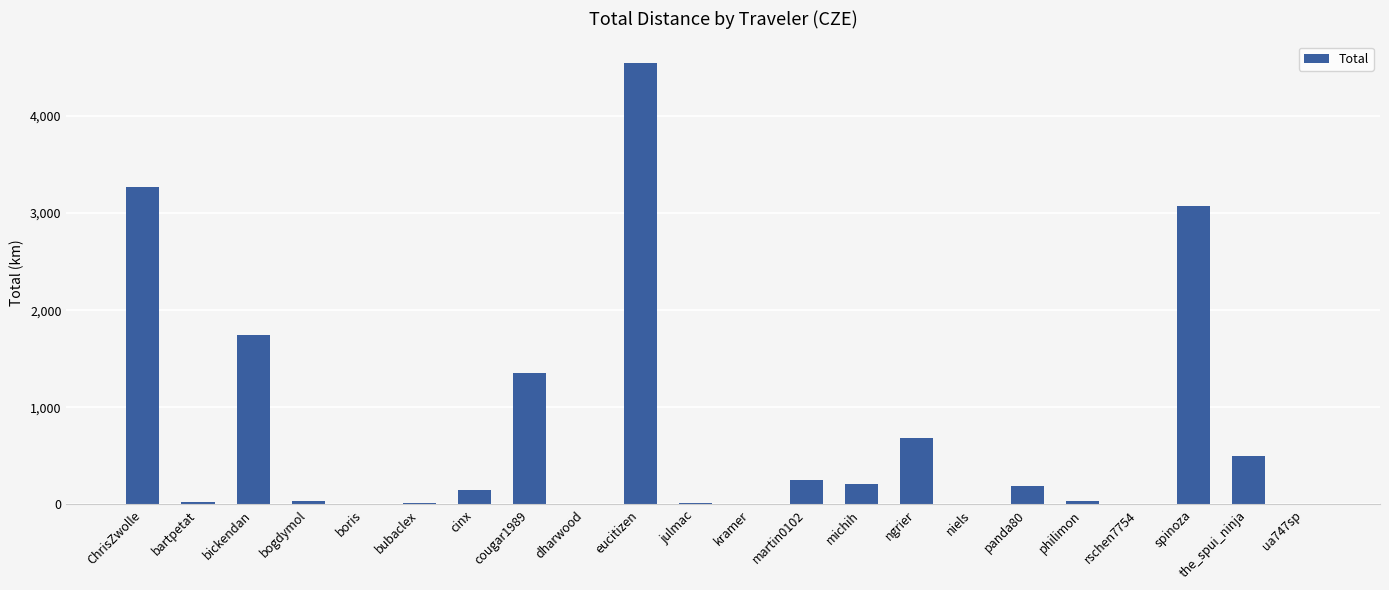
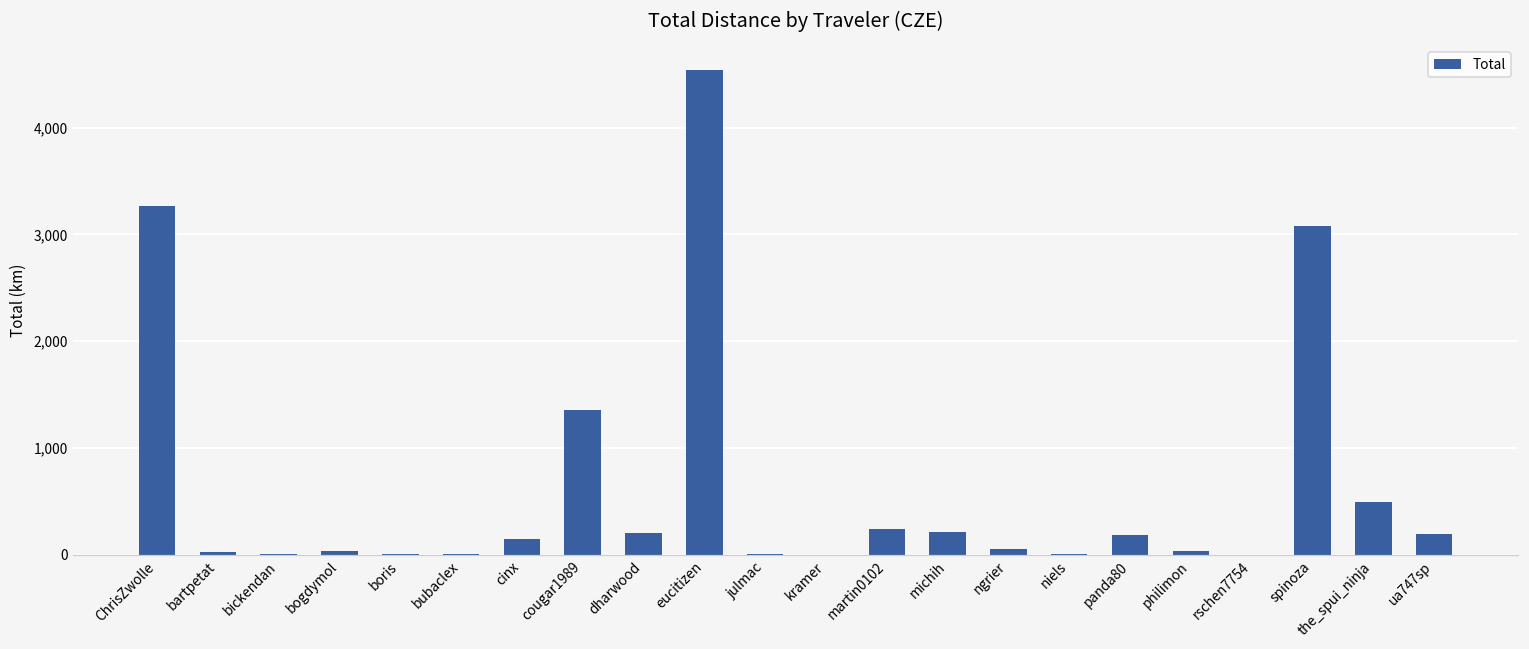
bickendan: 1,700 -> 0
dharwood: 0 -> 200
ngrier: 700 -> 100
ua747sp: 0 -> 200
